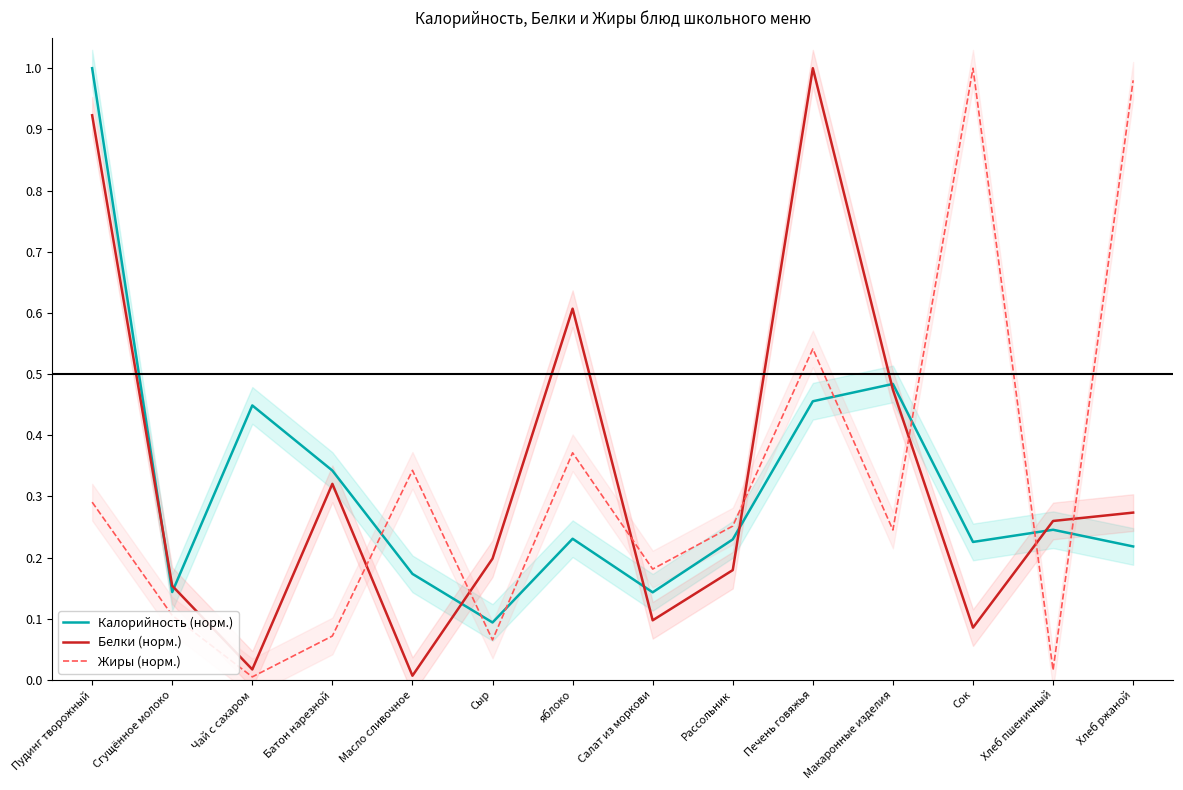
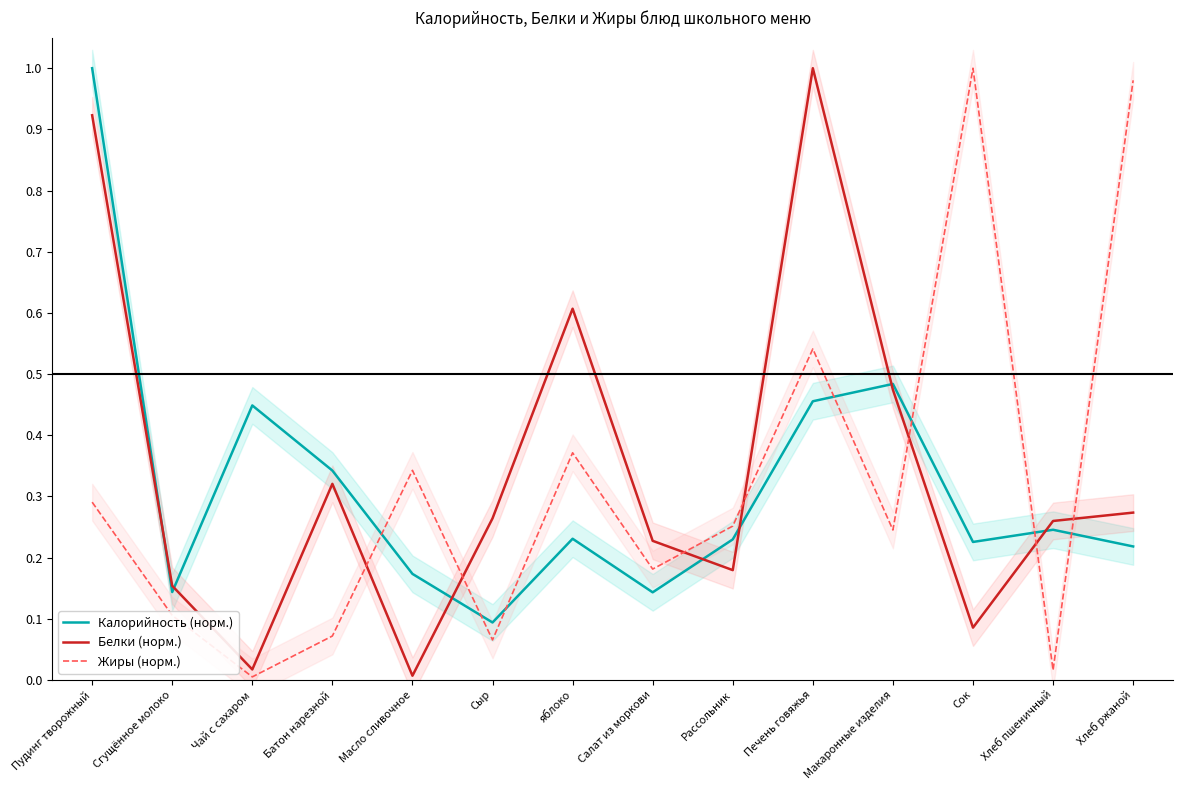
Белки (норм.), Сыр: 0.20 -> 0.26
Белки (норм.), Салат из моркови: 0.10 -> 0.23
